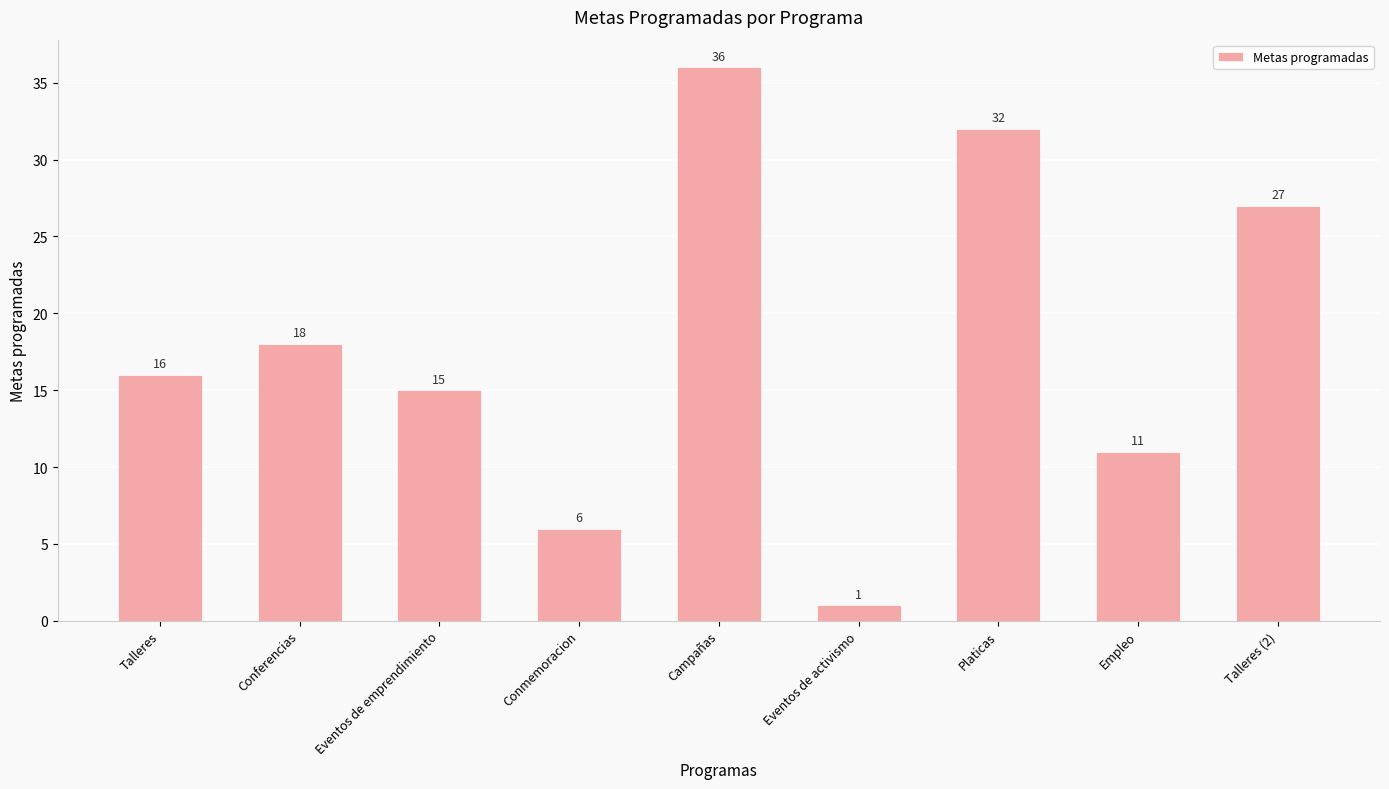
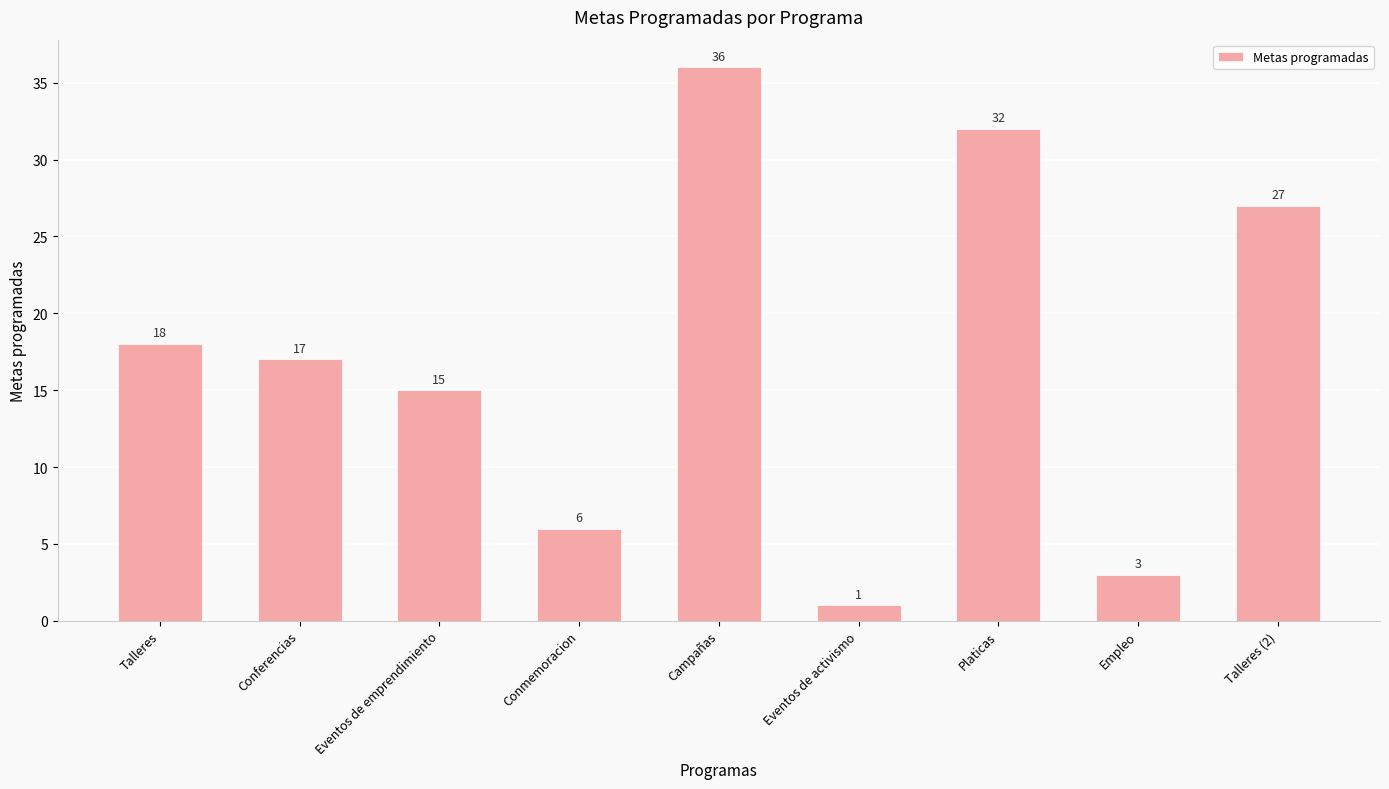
Talleres: 16 -> 18
Conferencias: 18 -> 17
Empleo: 11 -> 3
